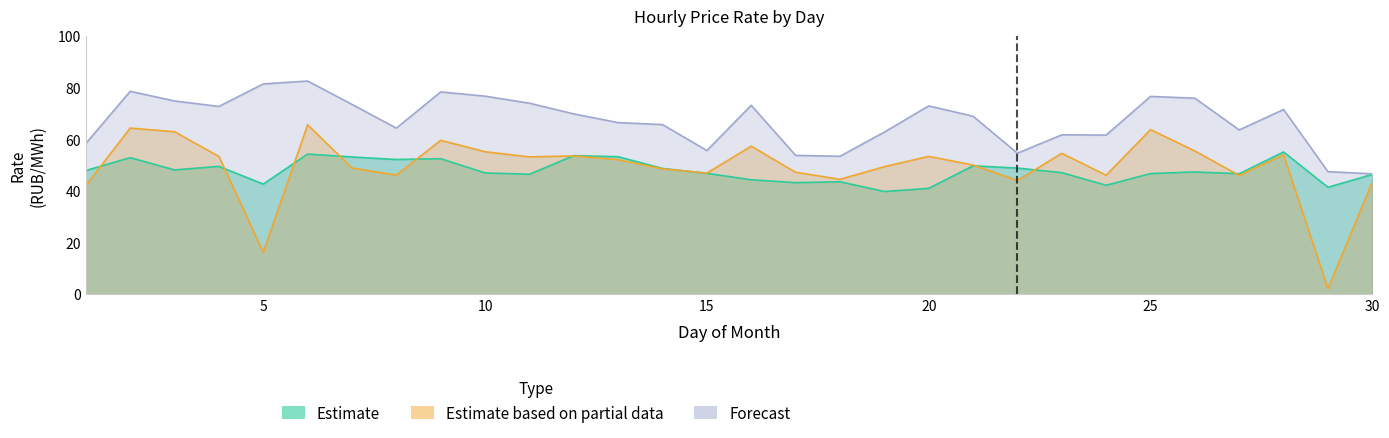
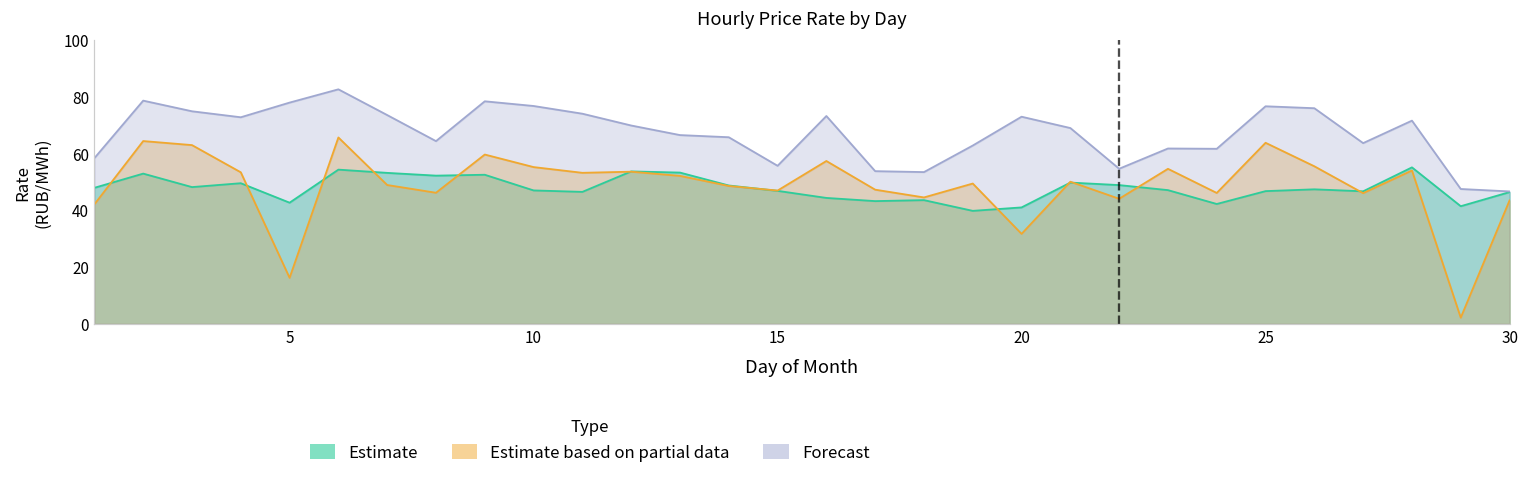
Forecast, 5: 81 -> 78
Estimate based on partial data, 20: 53 -> 32
